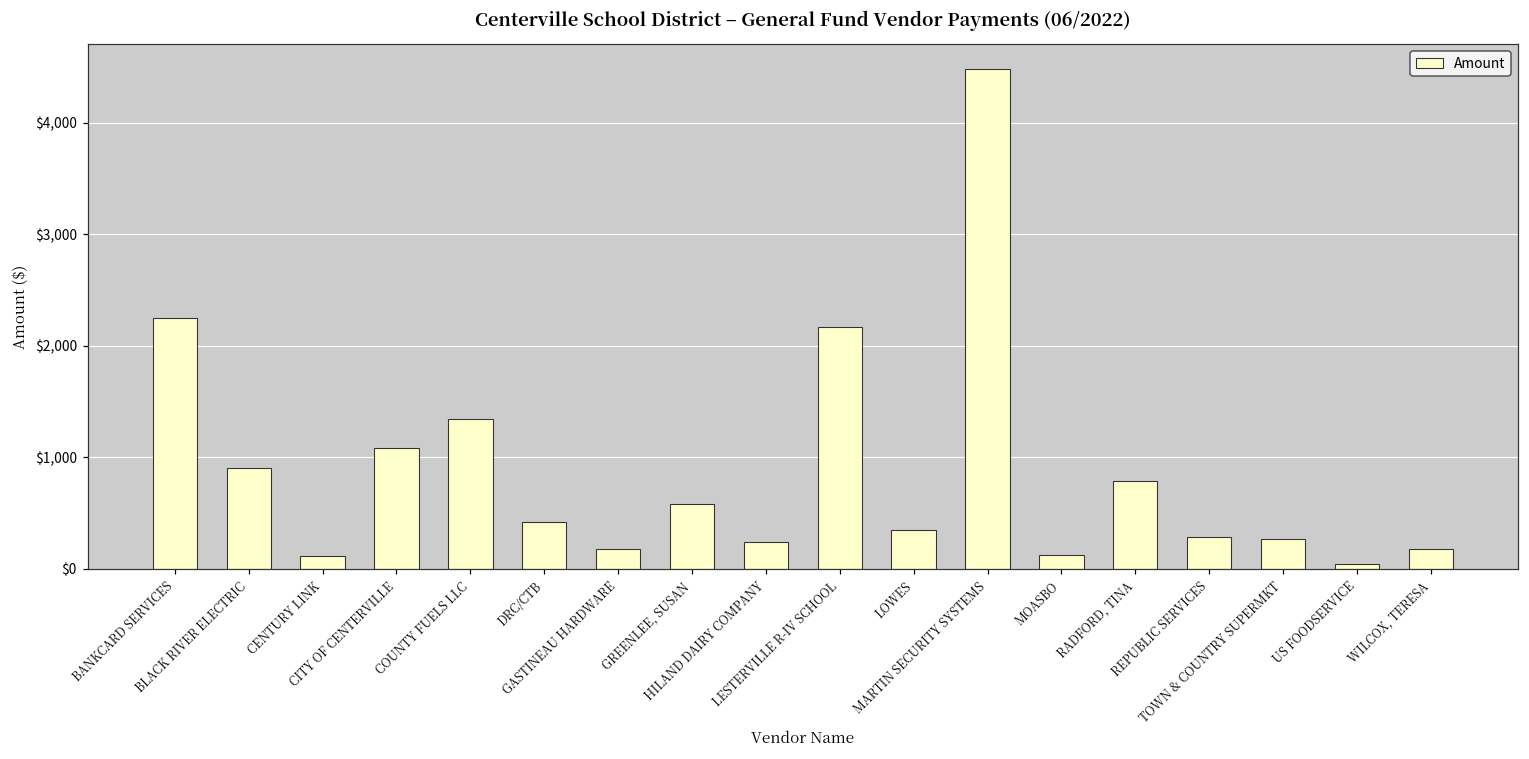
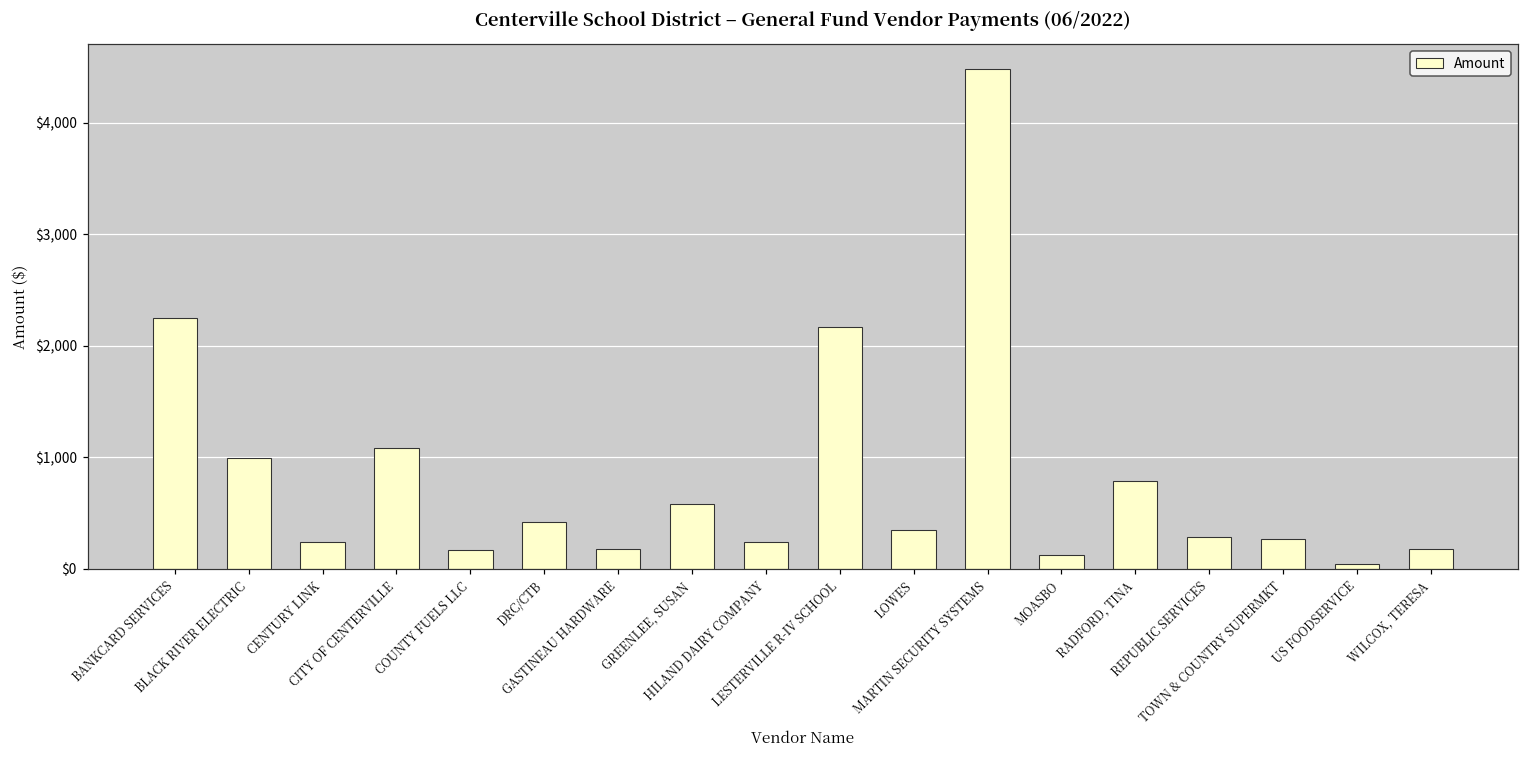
BLACK RIVER ELECTRIC: $900 -> $1,000
CENTURY LINK: $120 -> $240
COUNTY FUELS LLC: $1,350 -> $170
